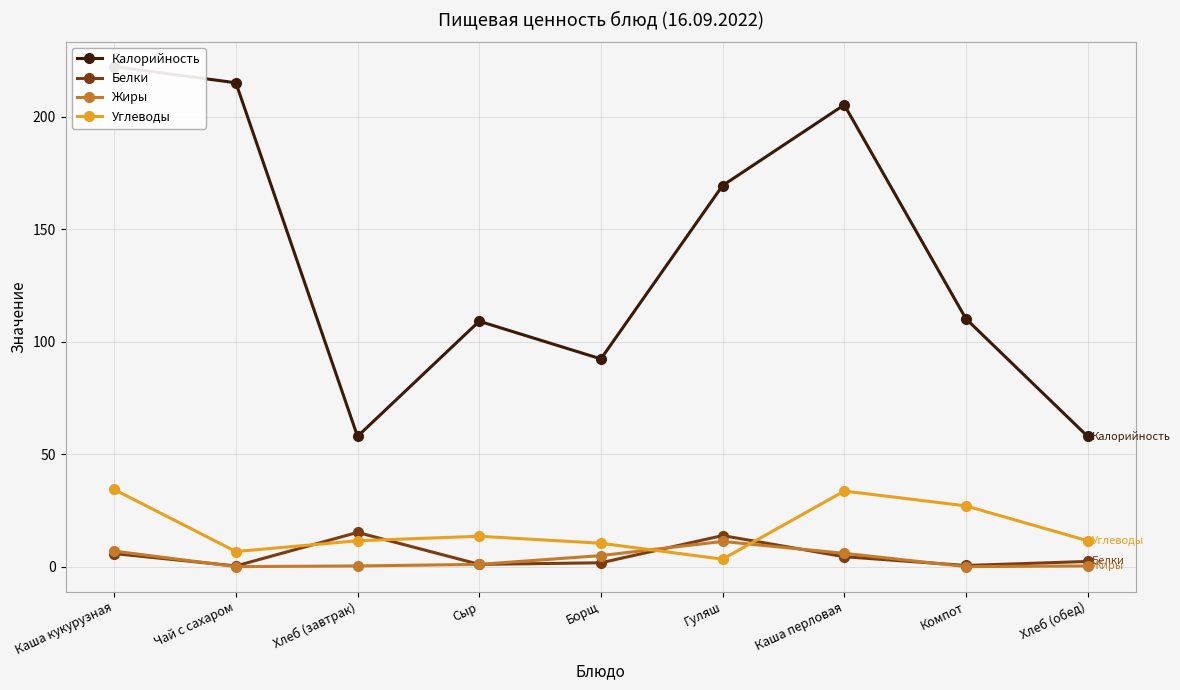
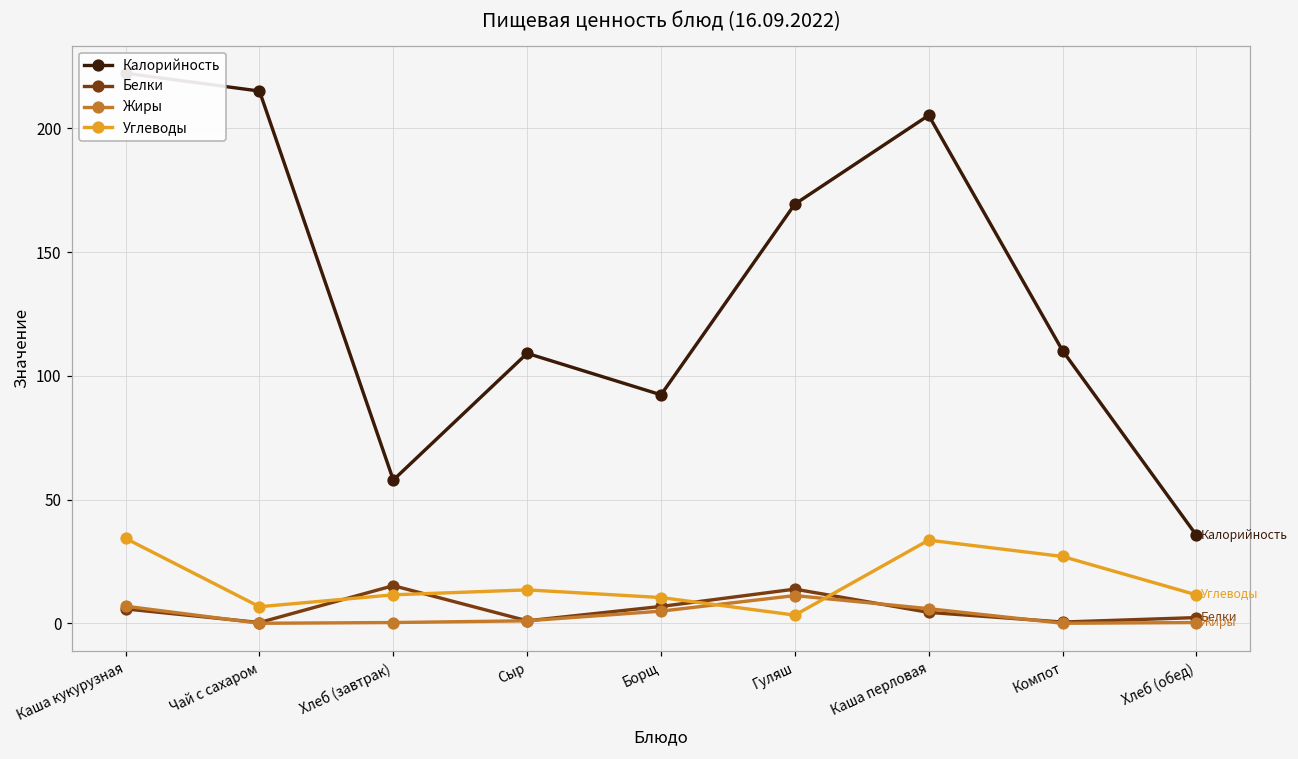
Белки, Борщ: 2 -> 7
Калорийность, Хлеб (обед): 58 -> 36
